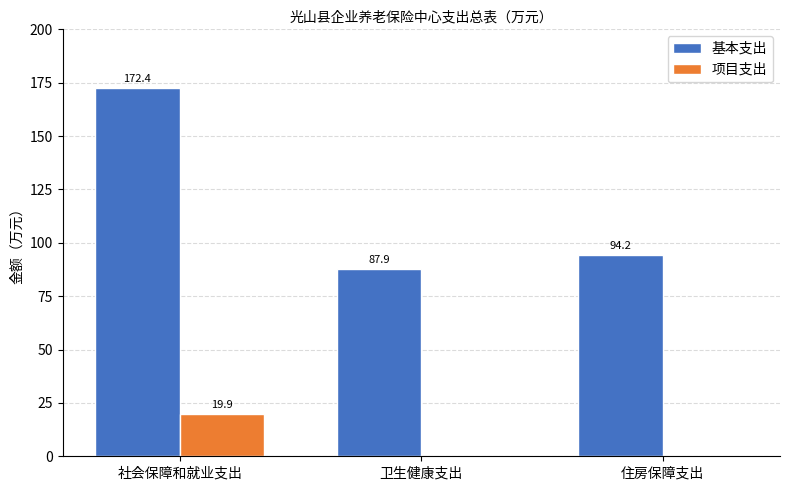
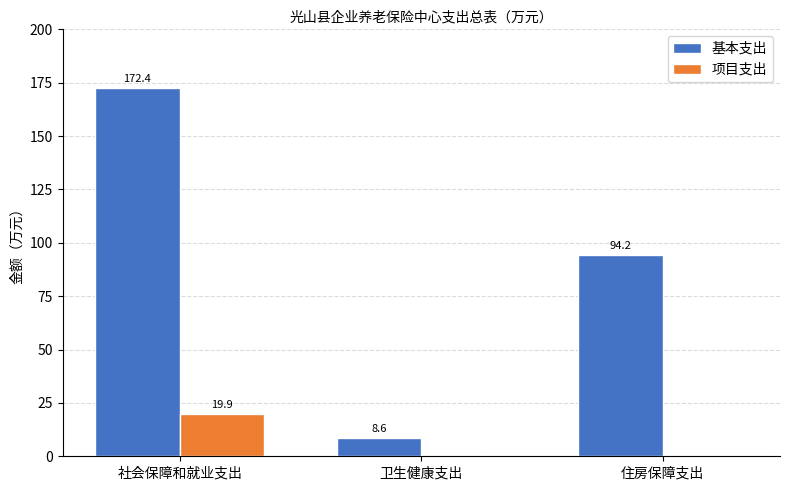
基本支出, 卫生健康支出: 87.9 -> 8.6
